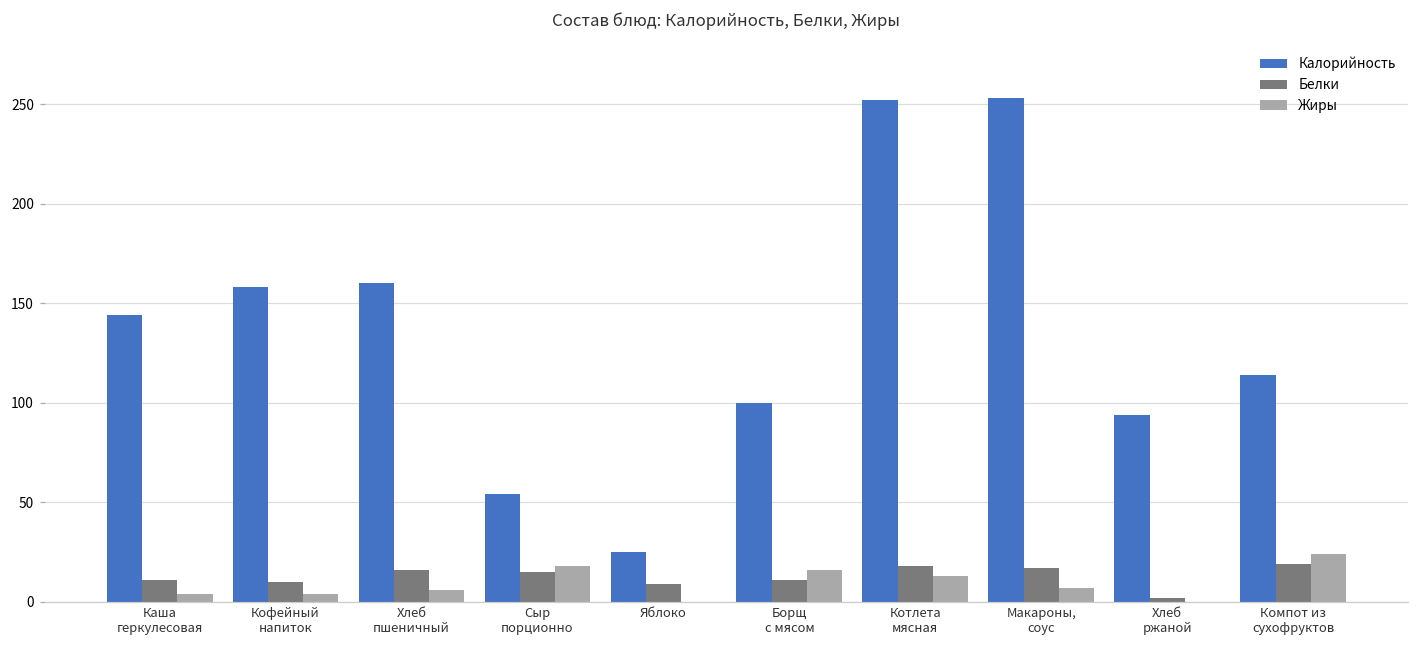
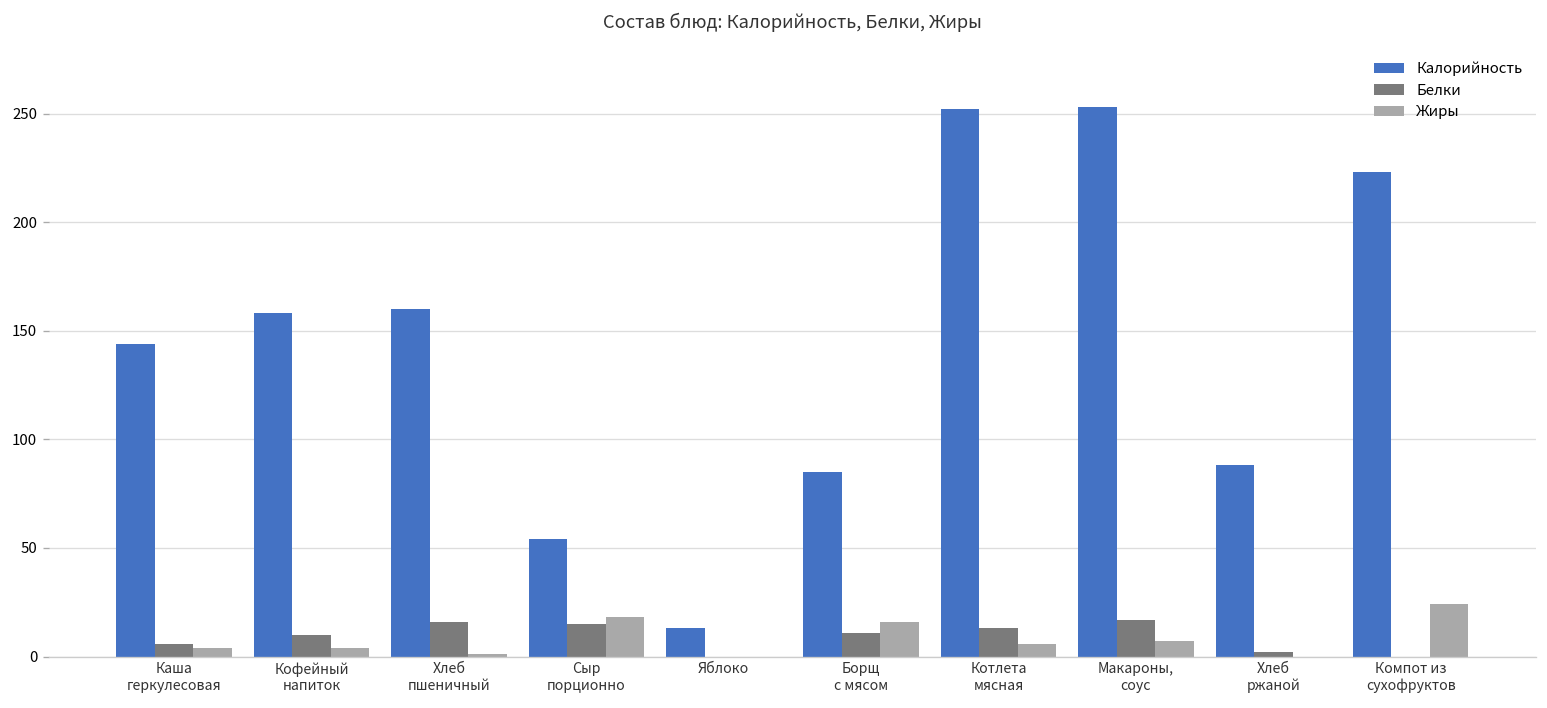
Белки, Каша геркулесовая: 11 -> 6
Жиры, Хлеб пшеничный: 6 -> 1
Калорийность, Яблоко: 25 -> 13
Белки, Яблоко: 9 -> 0
Калорийность, Борщ с мясом: 100 -> 85
Белки, Котлета мясная: 18 -> 13
Жиры, Котлета мясная: 13 -> 6
Калорийность, Хлеб ржаной: 94 -> 88
Калорийность, Компот из сухофруктов: 114 -> 223
Белки, Компот из сухофруктов: 19 -> 0
